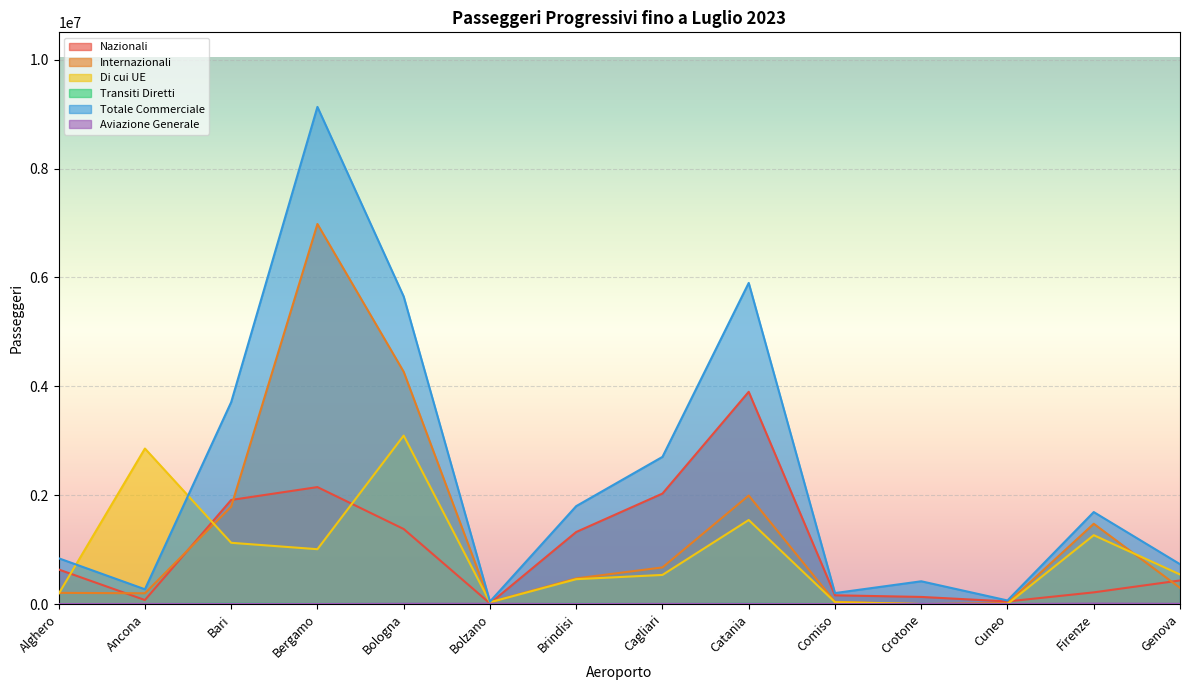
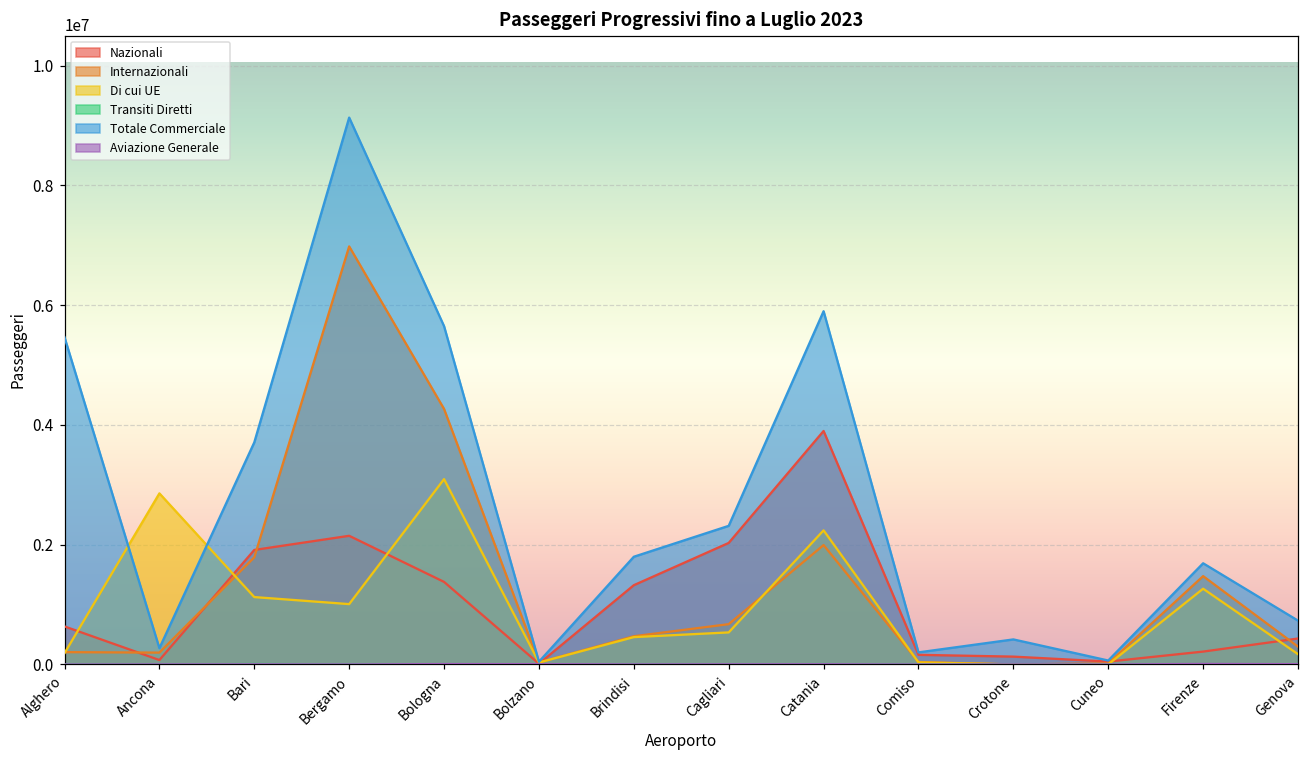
Totale Commerciale, Alghero: 800000 -> 5500000
Totale Commerciale, Cagliari: 2700000 -> 2300000
Di cui UE, Catania: 1500000 -> 2200000
Di cui UE, Genova: 500000 -> 200000
